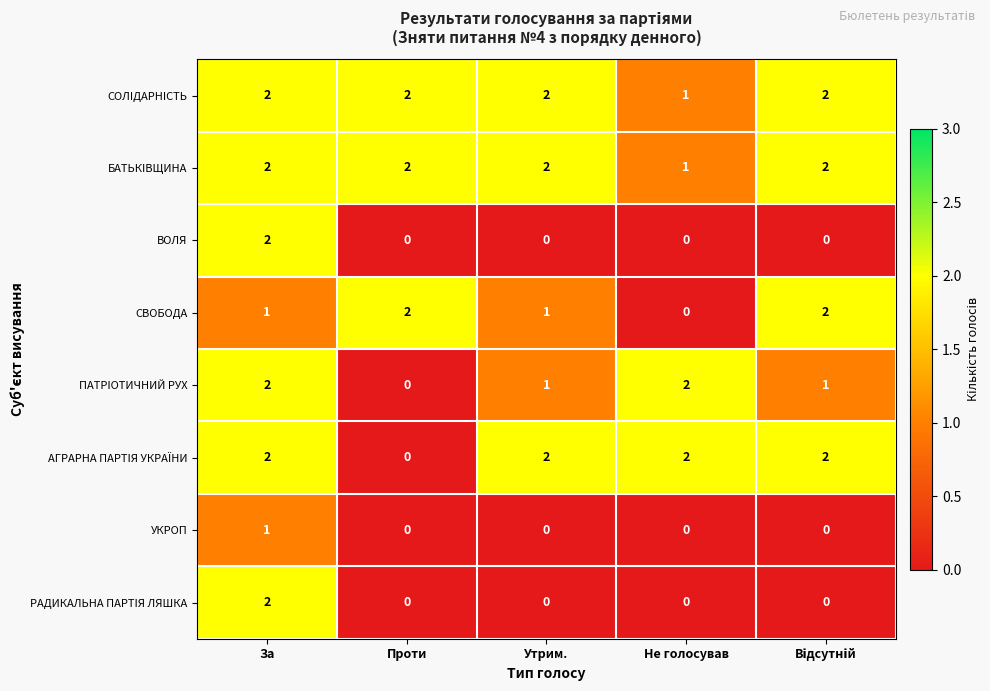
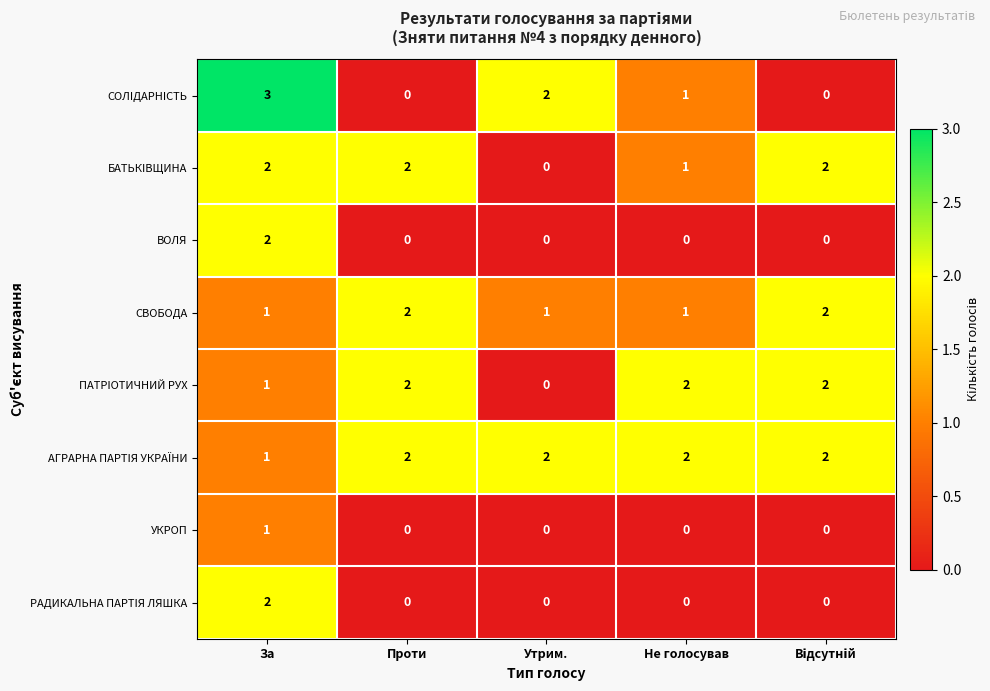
СОЛІДАРНІСТЬ, За: 2 -> 3
СОЛІДАРНІСТЬ, Проти: 2 -> 0
СОЛІДАРНІСТЬ, Відсутній: 2 -> 0
БАТЬКІВЩИНА, Утрим.: 2 -> 0
СВОБОДА, Не голосував: 0 -> 1
ПАТРІОТИЧНИЙ РУХ, За: 2 -> 1
ПАТРІОТИЧНИЙ РУХ, Проти: 0 -> 2
ПАТРІОТИЧНИЙ РУХ, Утрим.: 1 -> 0
ПАТРІОТИЧНИЙ РУХ, Відсутній: 1 -> 2
АГРАРНА ПАРТІЯ УКРАЇНИ, За: 2 -> 1
АГРАРНА ПАРТІЯ УКРАЇНИ, Проти: 0 -> 2
